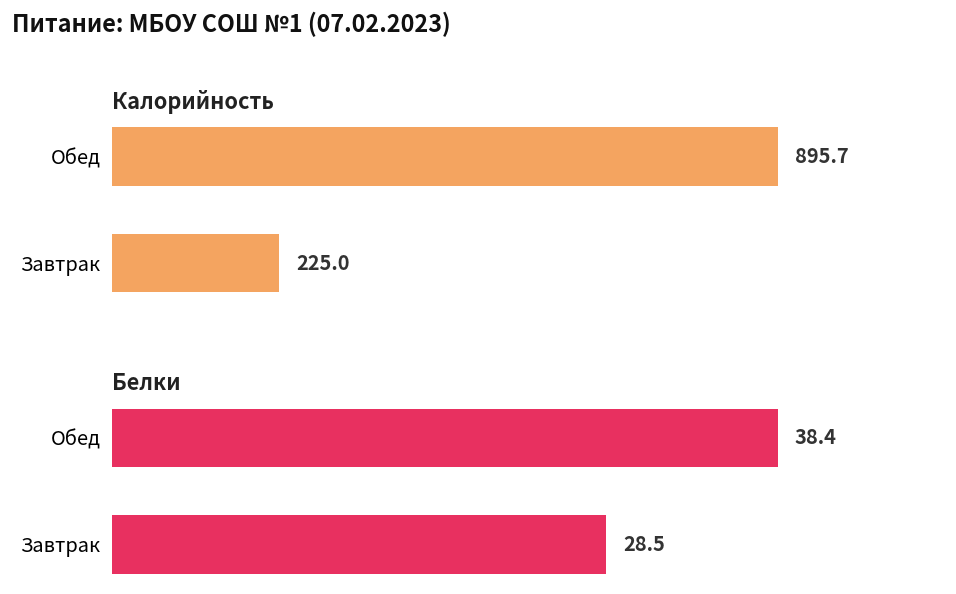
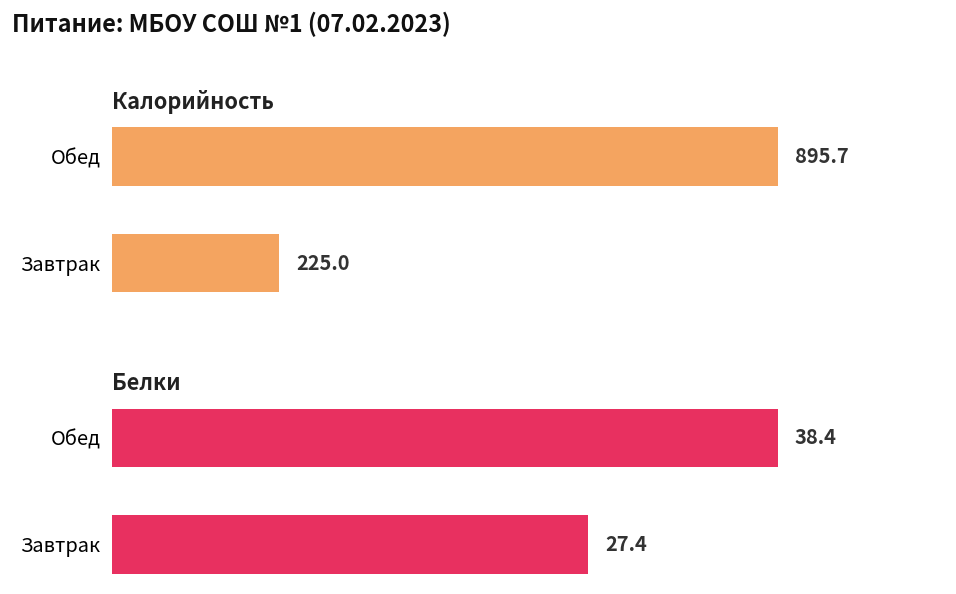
Белки, Завтрак: 28.5 -> 27.4
